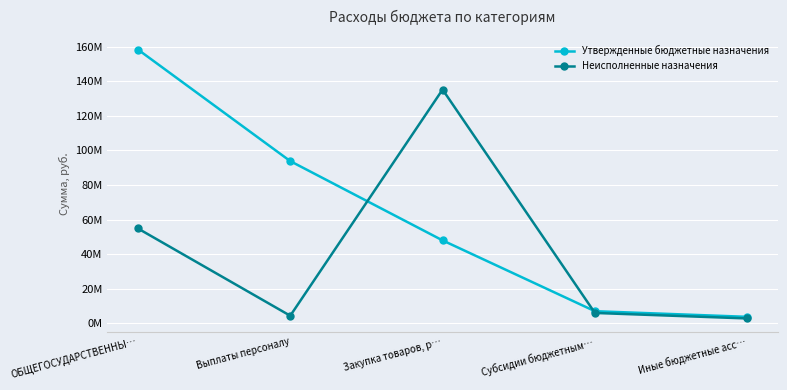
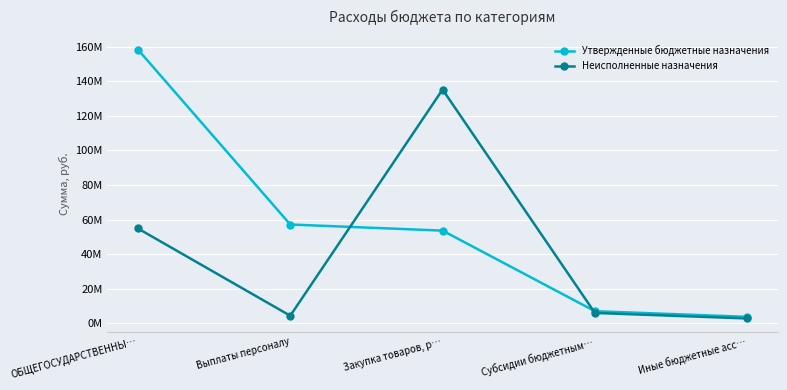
Утвержденные бюджетные назначения, Выплаты персоналу: 94000000 -> 57000000
Утвержденные бюджетные назначения, Закупка товаров, р…: 48000000 -> 54000000
